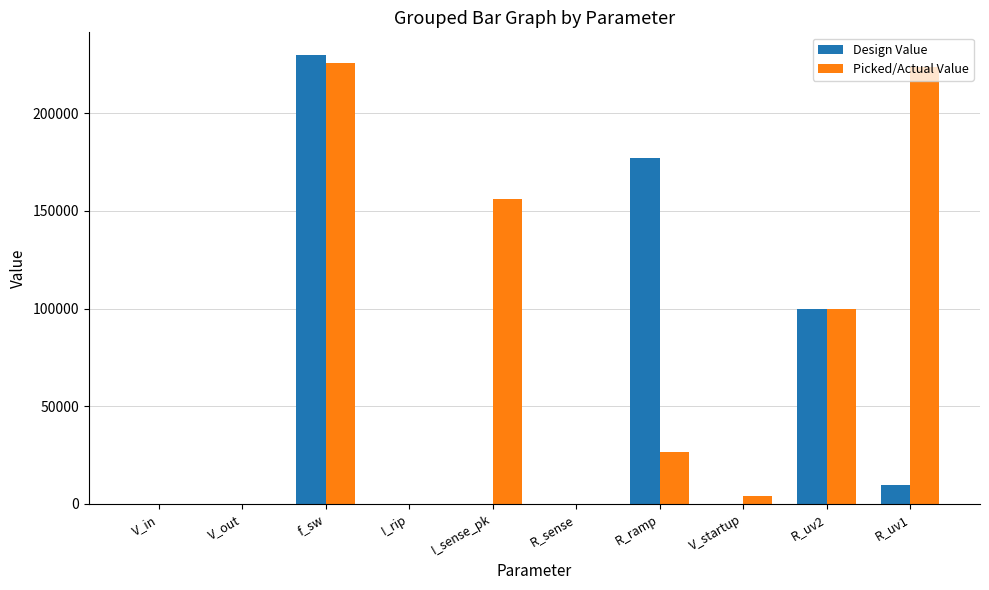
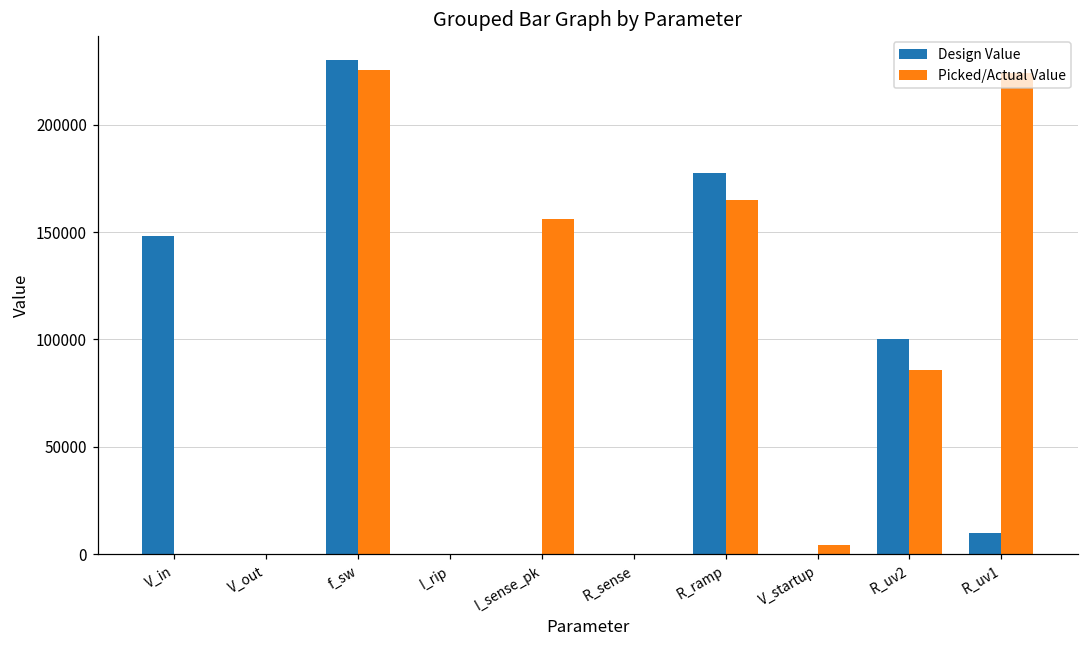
Design Value, V_in: 0 -> 148000
Picked/Actual Value, R_ramp: 27000 -> 165000
Picked/Actual Value, R_uv2: 100000 -> 86000
